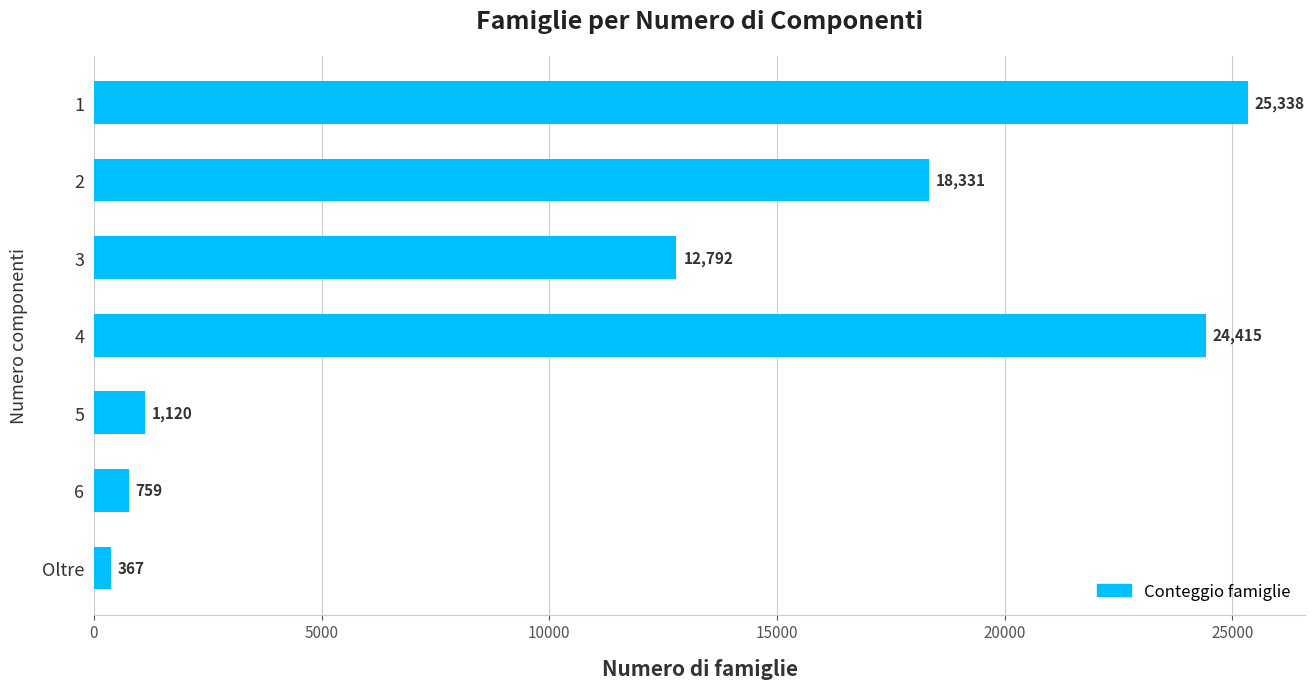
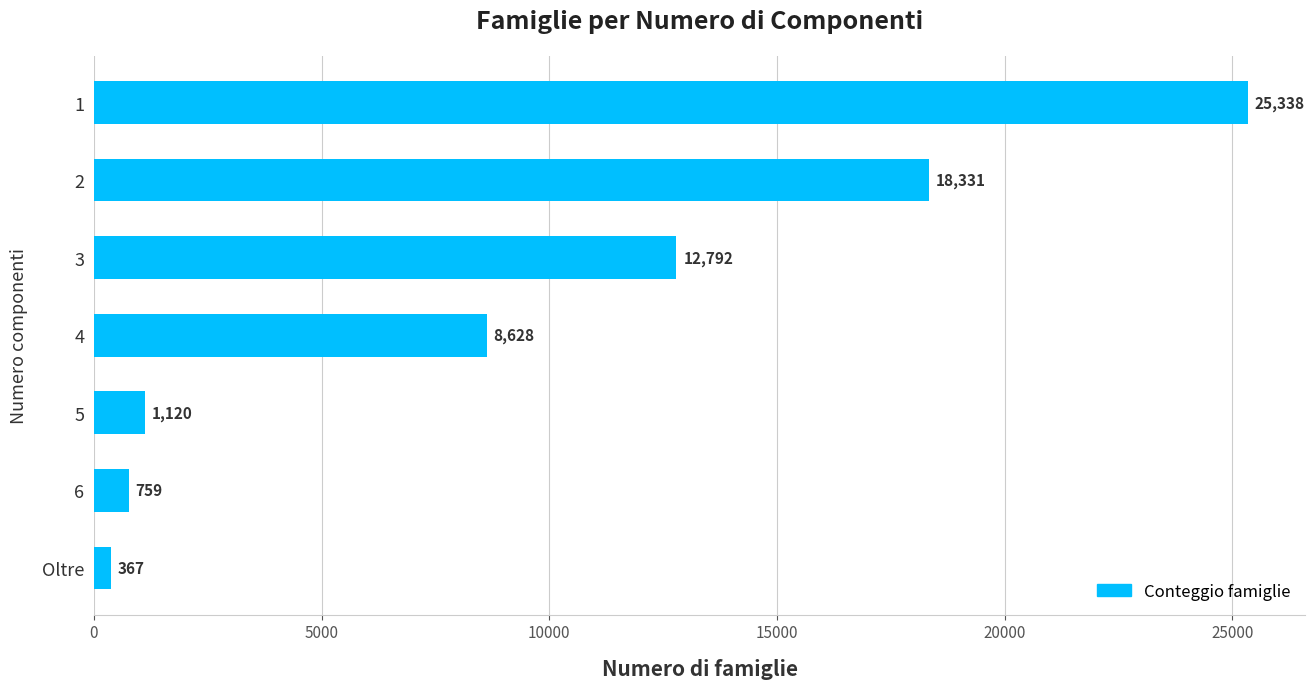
4: 24,415 -> 8,628
